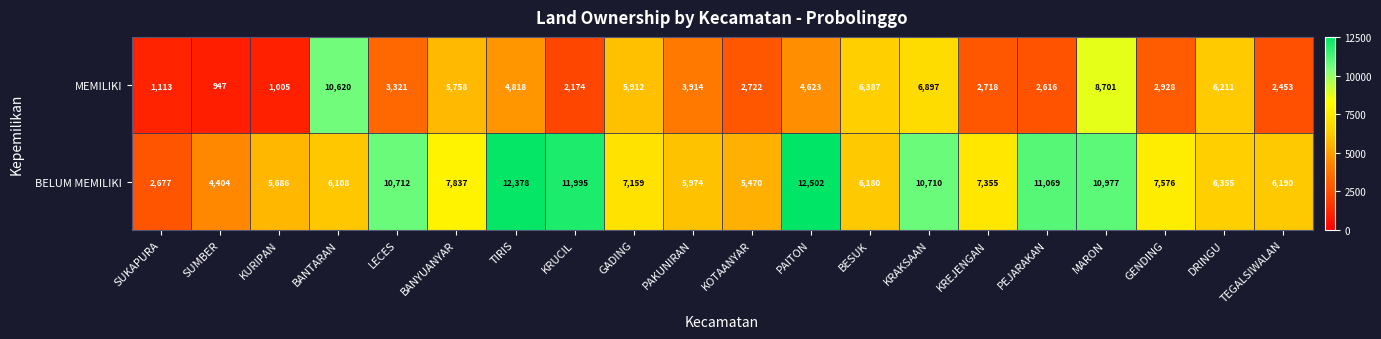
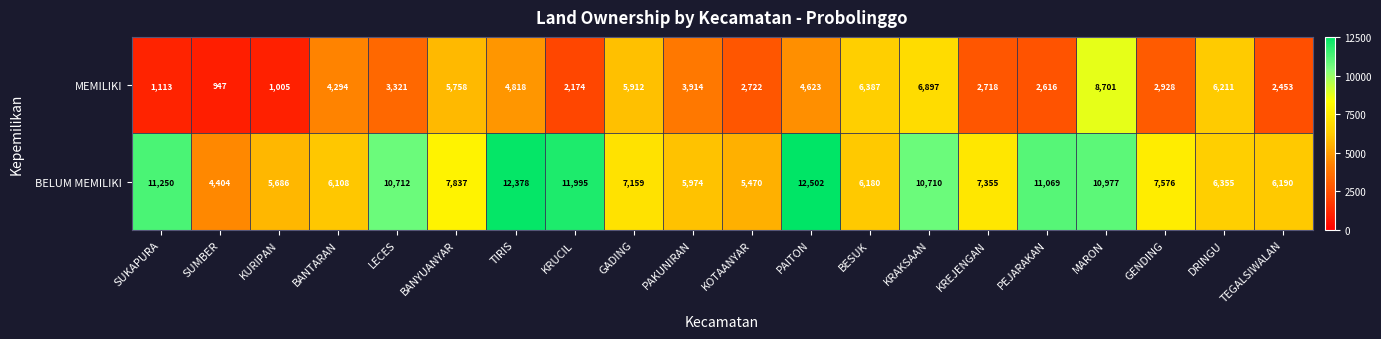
MEMILIKI, BANTARAN: 10,620 -> 4,294
BELUM MEMILIKI, SUKAPURA: 2,677 -> 11,250
